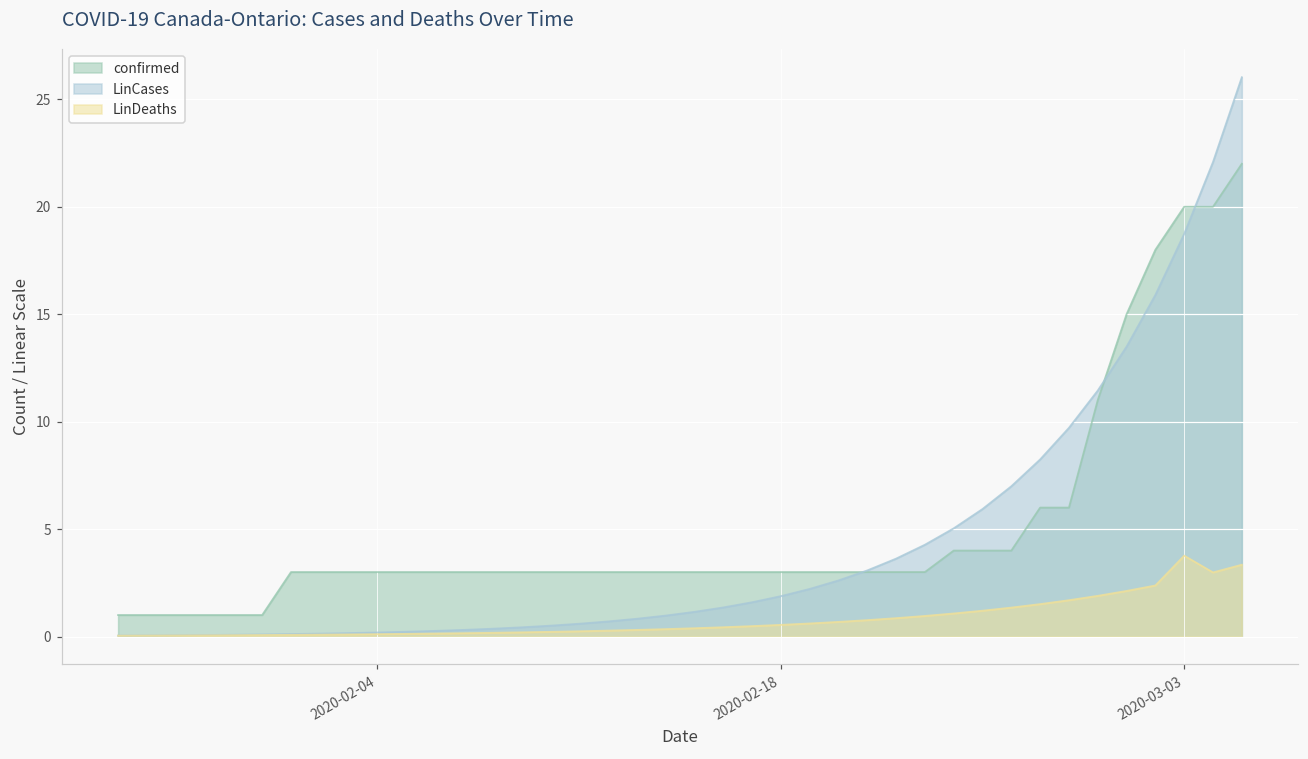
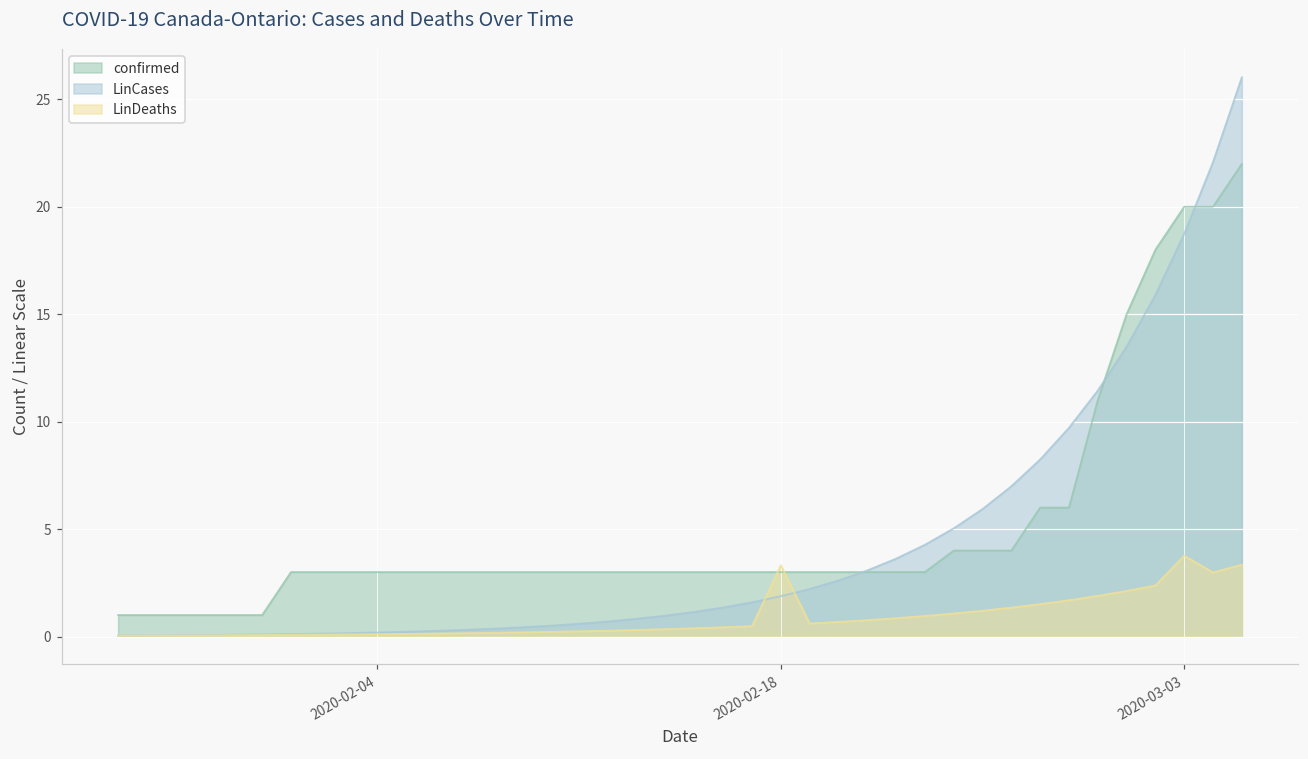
LinDeaths, 2020-02-18: 0.5 -> 3.3
